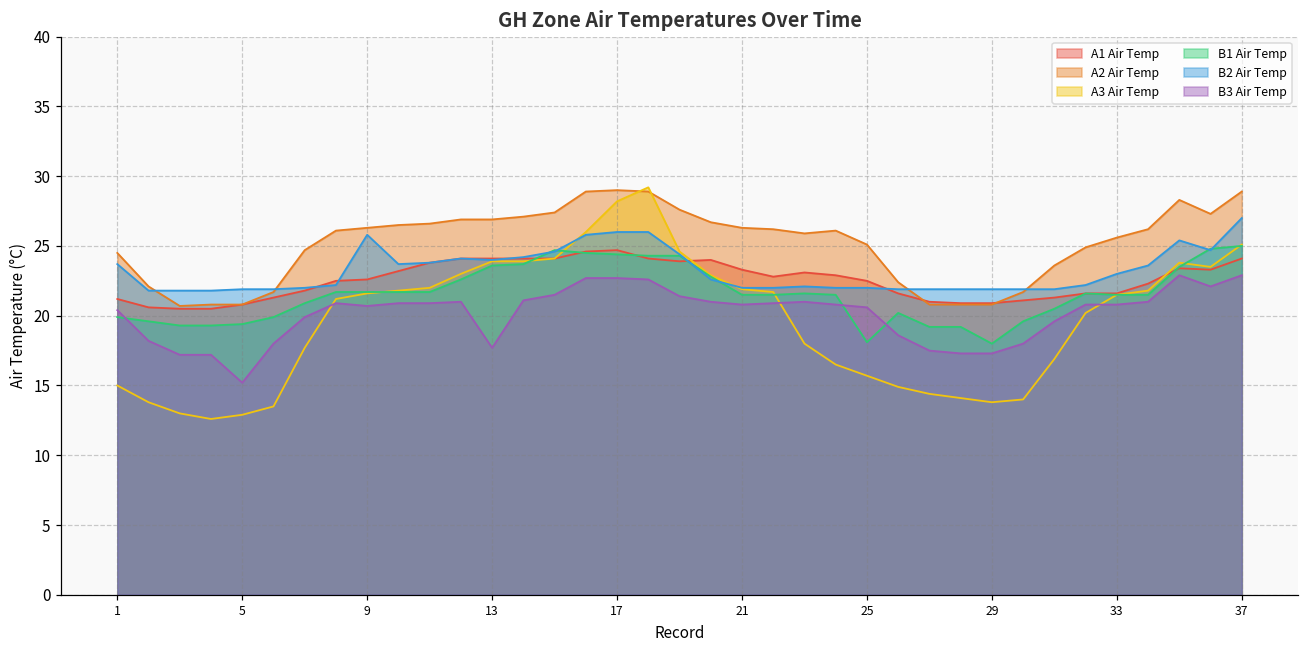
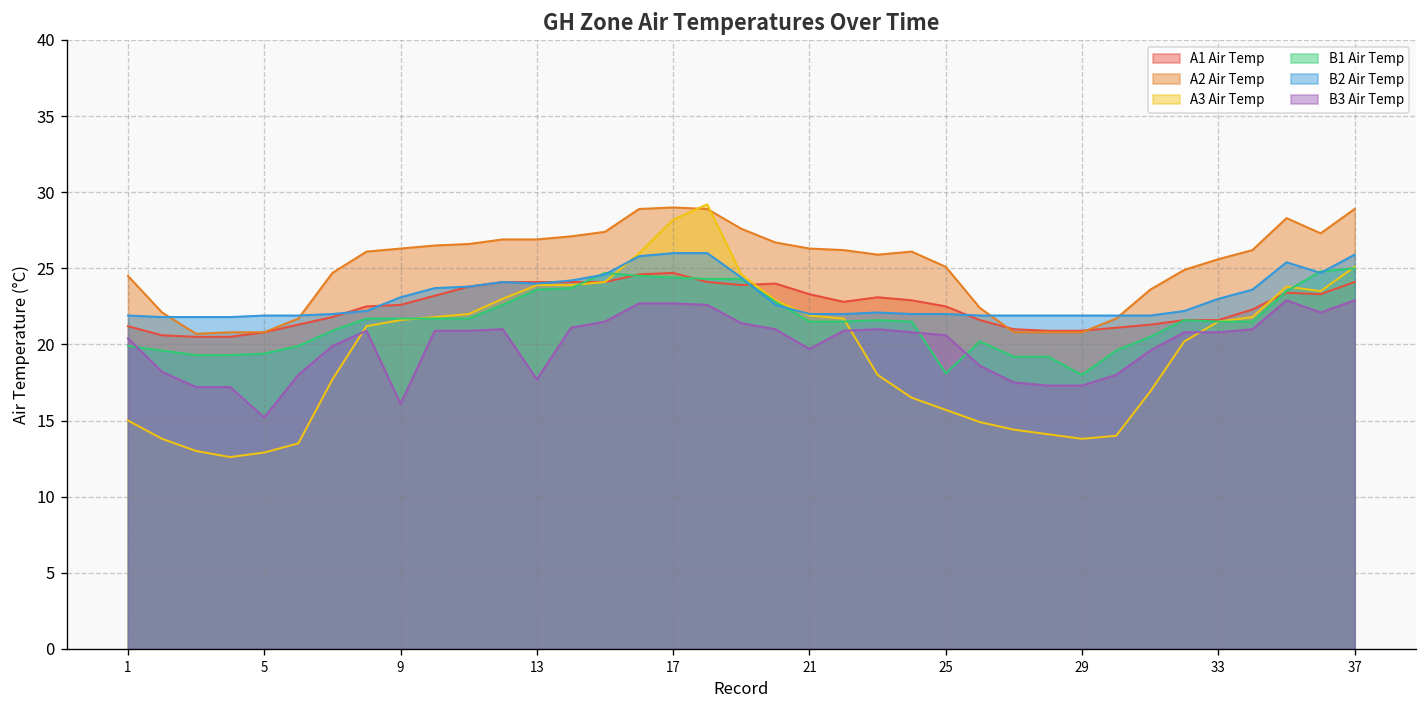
B2 Air Temp, 1: 23.7 -> 21.9
B2 Air Temp, 9: 25.8 -> 23.1
B3 Air Temp, 9: 20.7 -> 16.1
B3 Air Temp, 21: 20.8 -> 19.7
B2 Air Temp, 37: 27.0 -> 25.9
